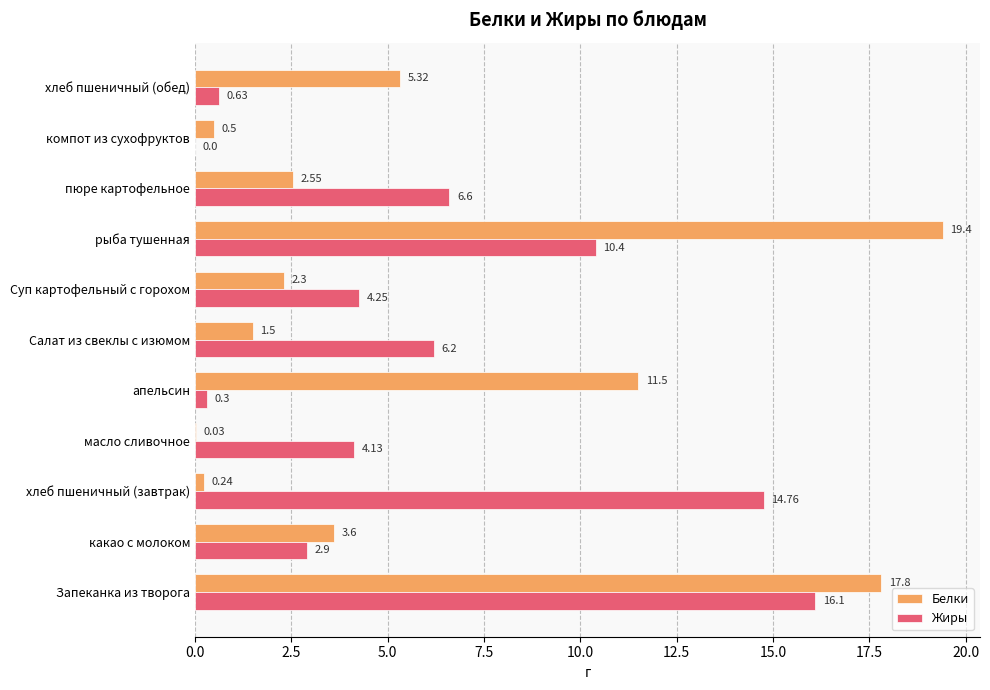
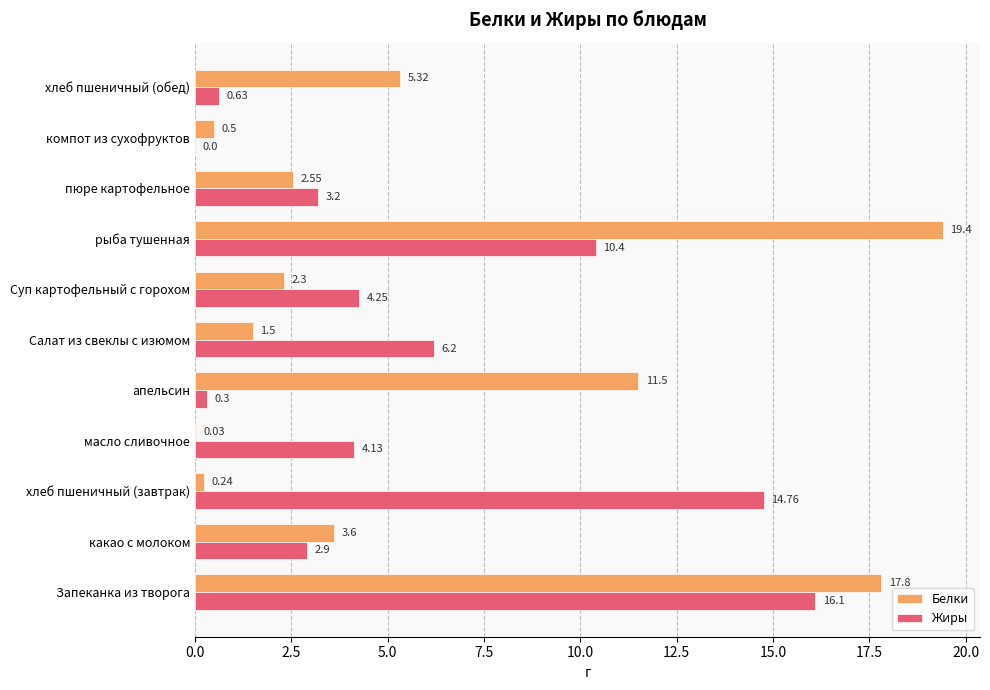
Жиры, пюре картофельное: 6.6 -> 3.2
